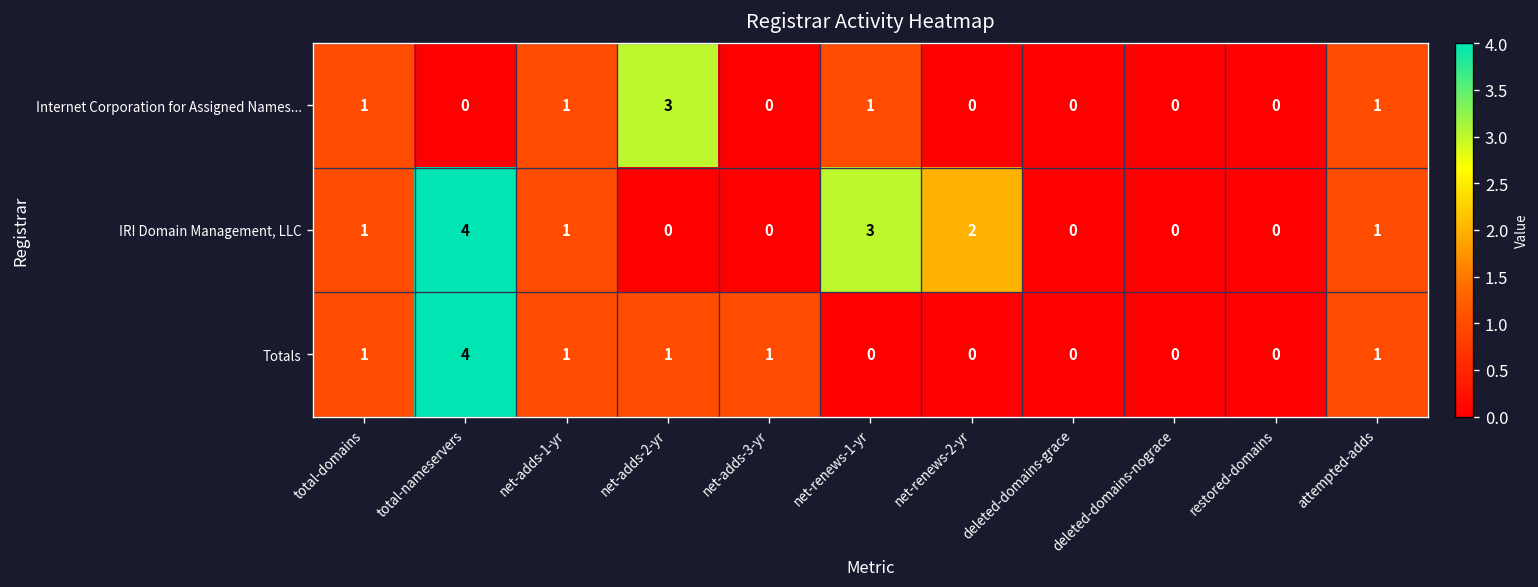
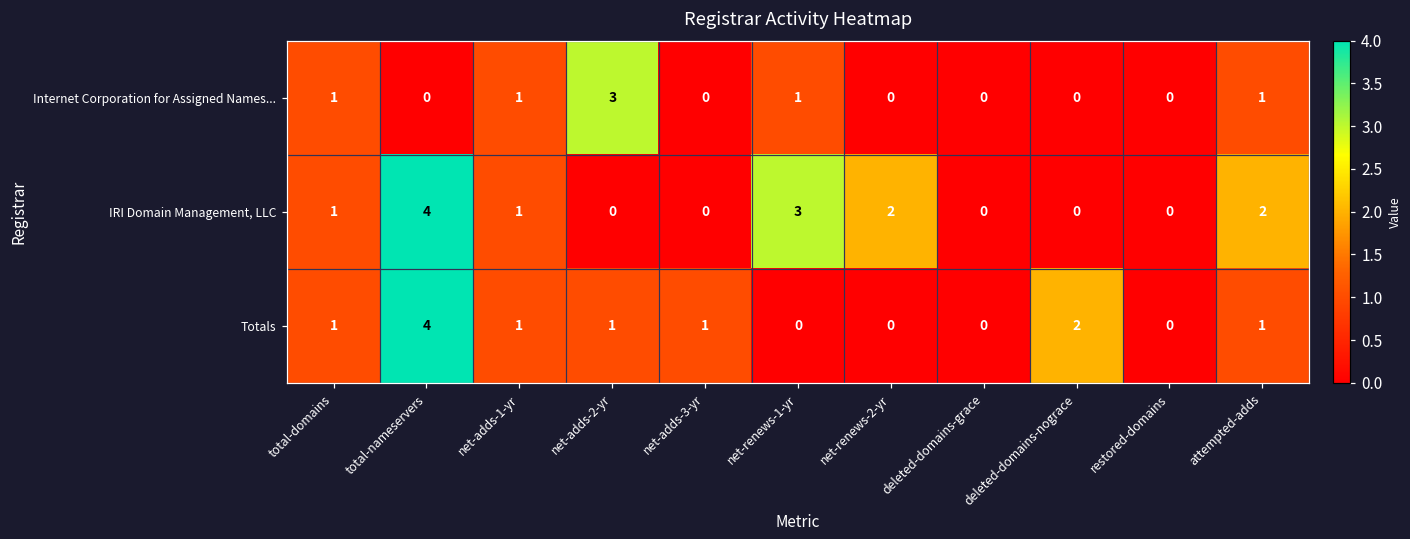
IRI Domain Management, LLC, attempted-adds: 1 -> 2
Totals, deleted-domains-nograce: 0 -> 2
